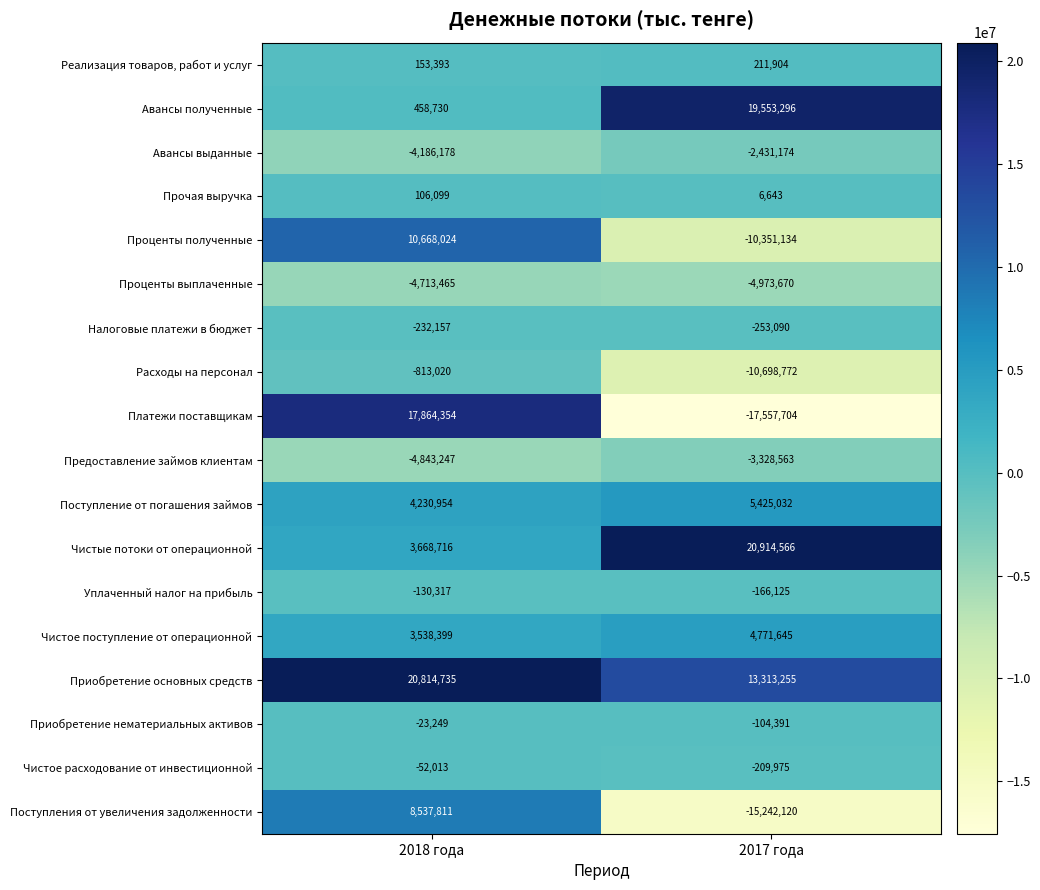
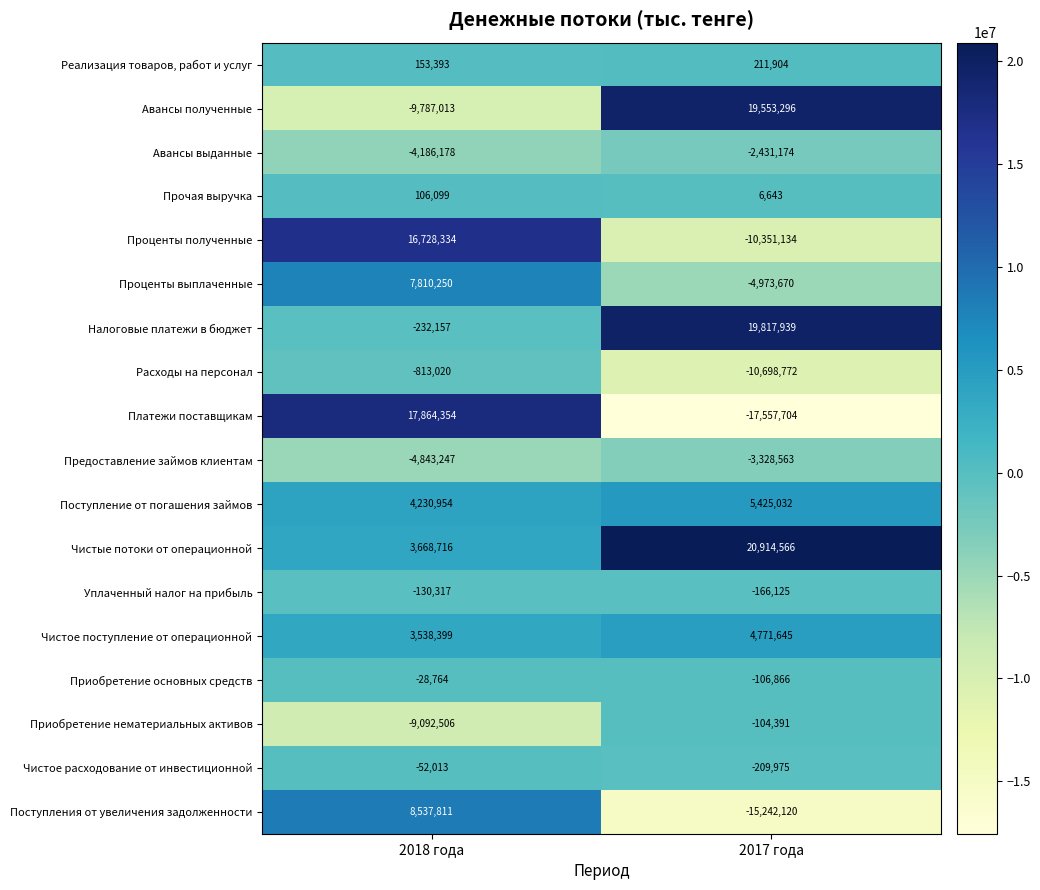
Авансы полученные, 2018 года: 458,730 -> -9,787,013
Проценты полученные, 2018 года: 10,668,024 -> 16,728,334
Проценты выплаченные, 2018 года: -4,713,465 -> 7,810,250
Налоговые платежи в бюджет, 2017 года: -253,090 -> 19,817,939
Приобретение основных средств, 2018 года: 20,814,735 -> -28,764
Приобретение основных средств, 2017 года: 13,313,255 -> -106,866
Приобретение нематериальных активов, 2018 года: -23,249 -> -9,092,506
